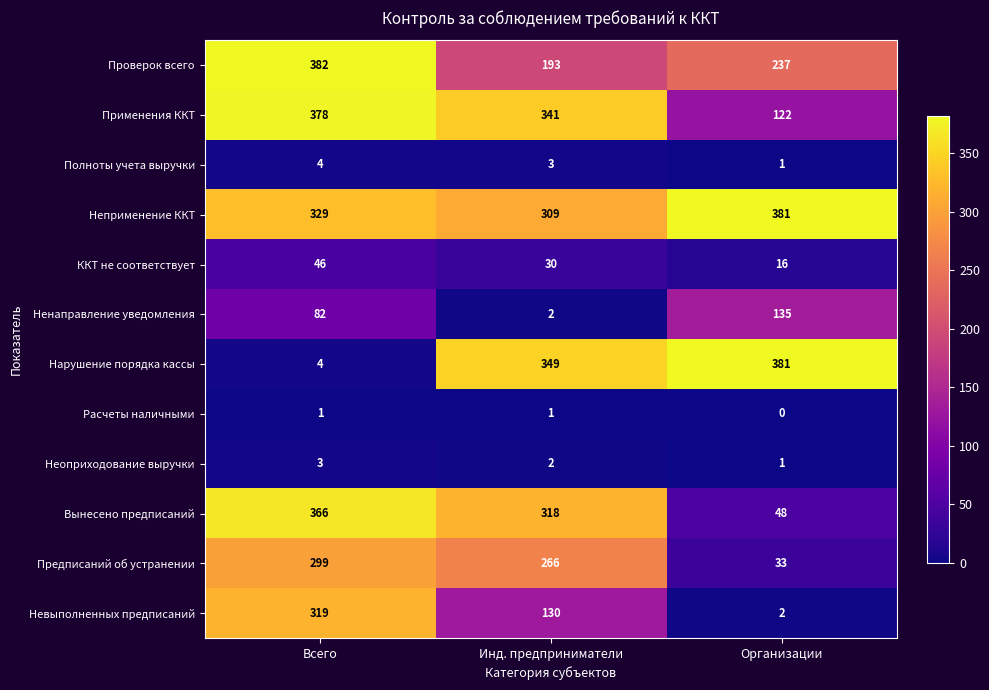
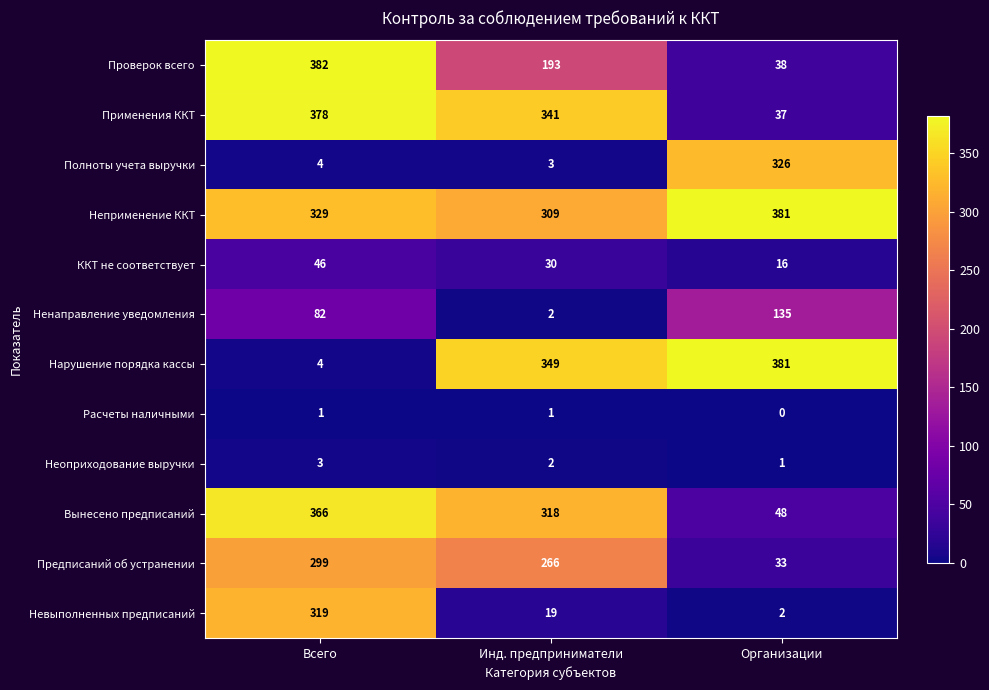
Проверок всего, Организации: 237 -> 38
Применения ККТ, Организации: 122 -> 37
Полноты учета выручки, Организации: 1 -> 326
Невыполненных предписаний, Инд. предприниматели: 130 -> 19
